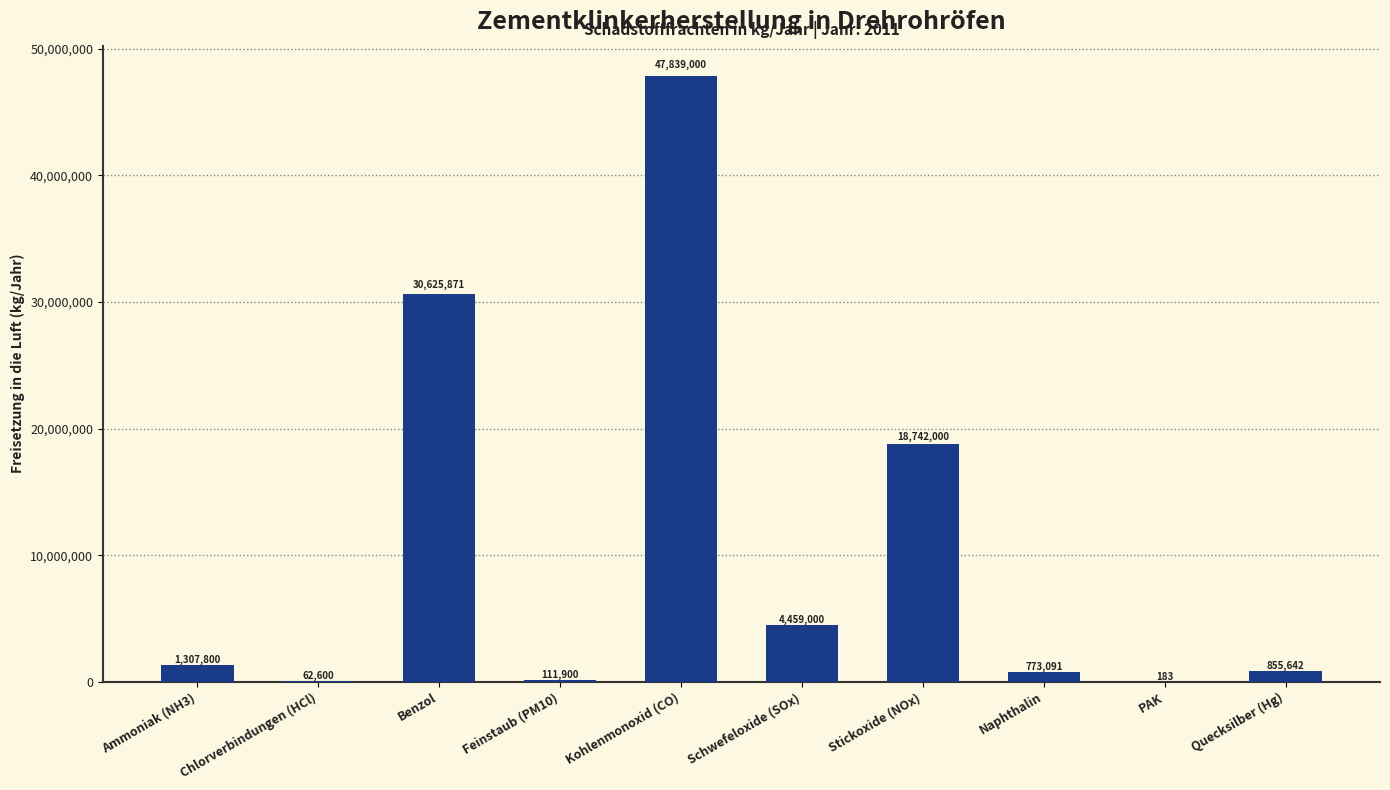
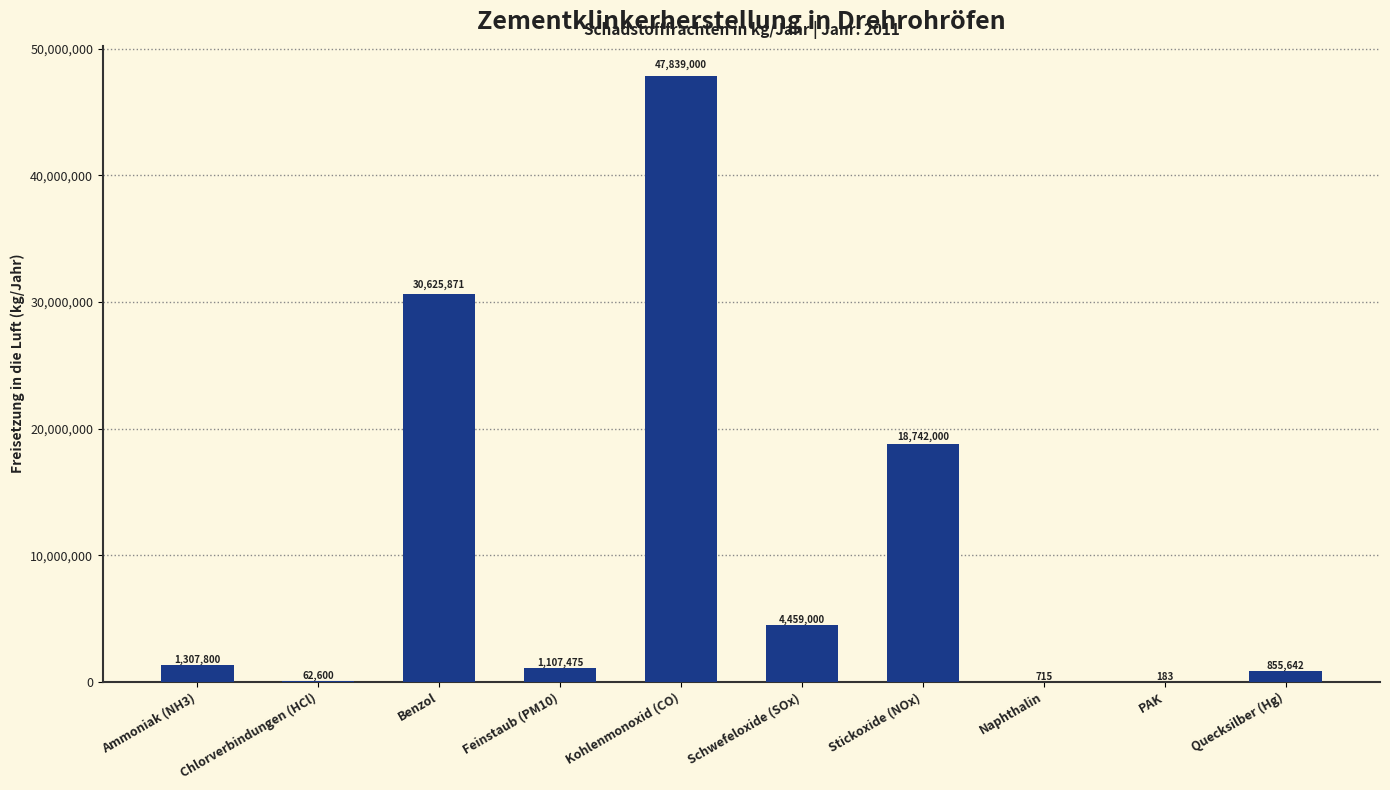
Feinstaub (PM10): 111,900 -> 1,107,475
Naphthalin: 773,091 -> 715
